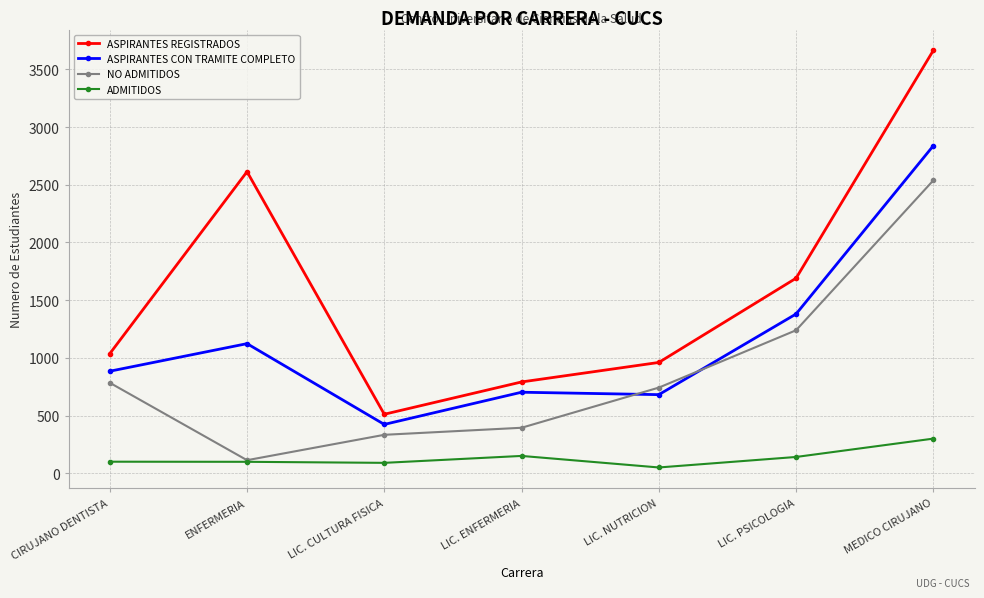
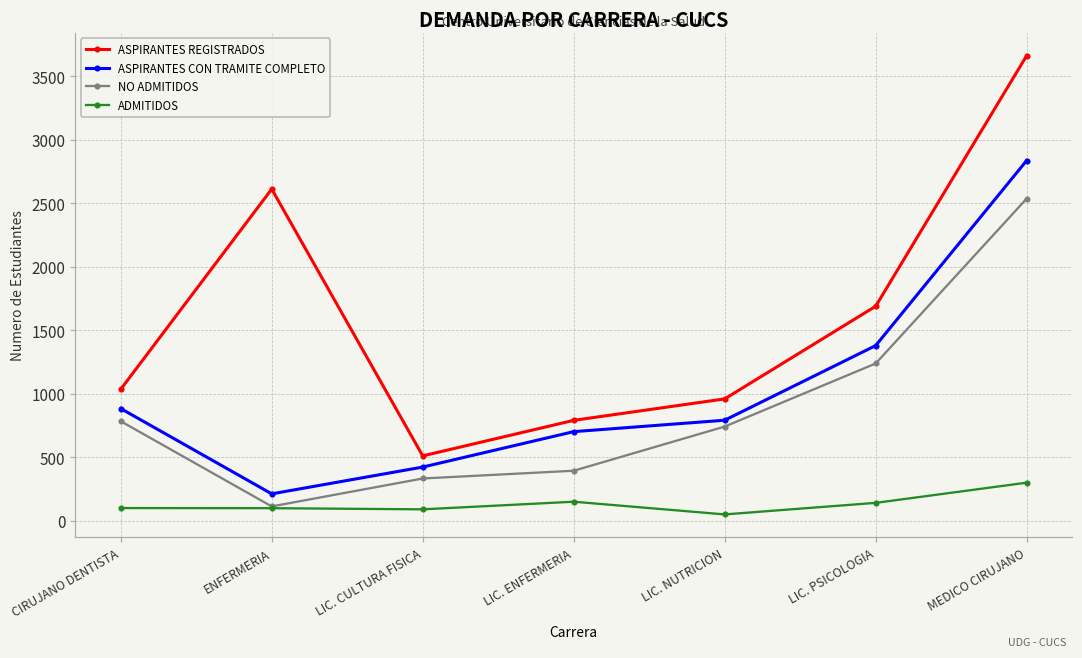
ASPIRANTES CON TRAMITE COMPLETO, ENFERMERIA: 1120 -> 210
ASPIRANTES CON TRAMITE COMPLETO, LIC. NUTRICION: 680 -> 790
